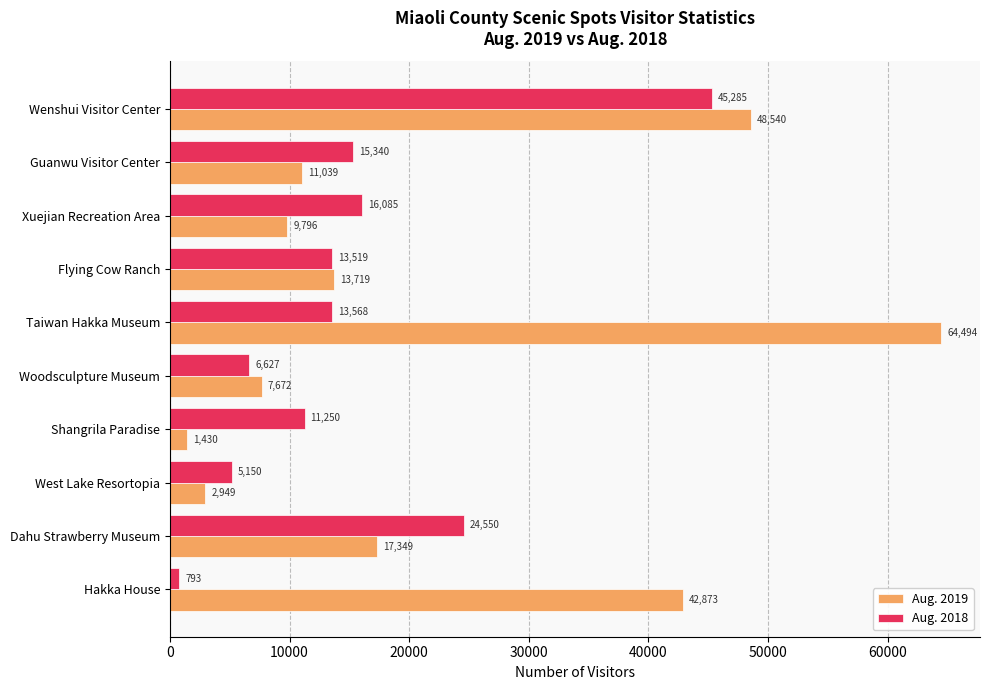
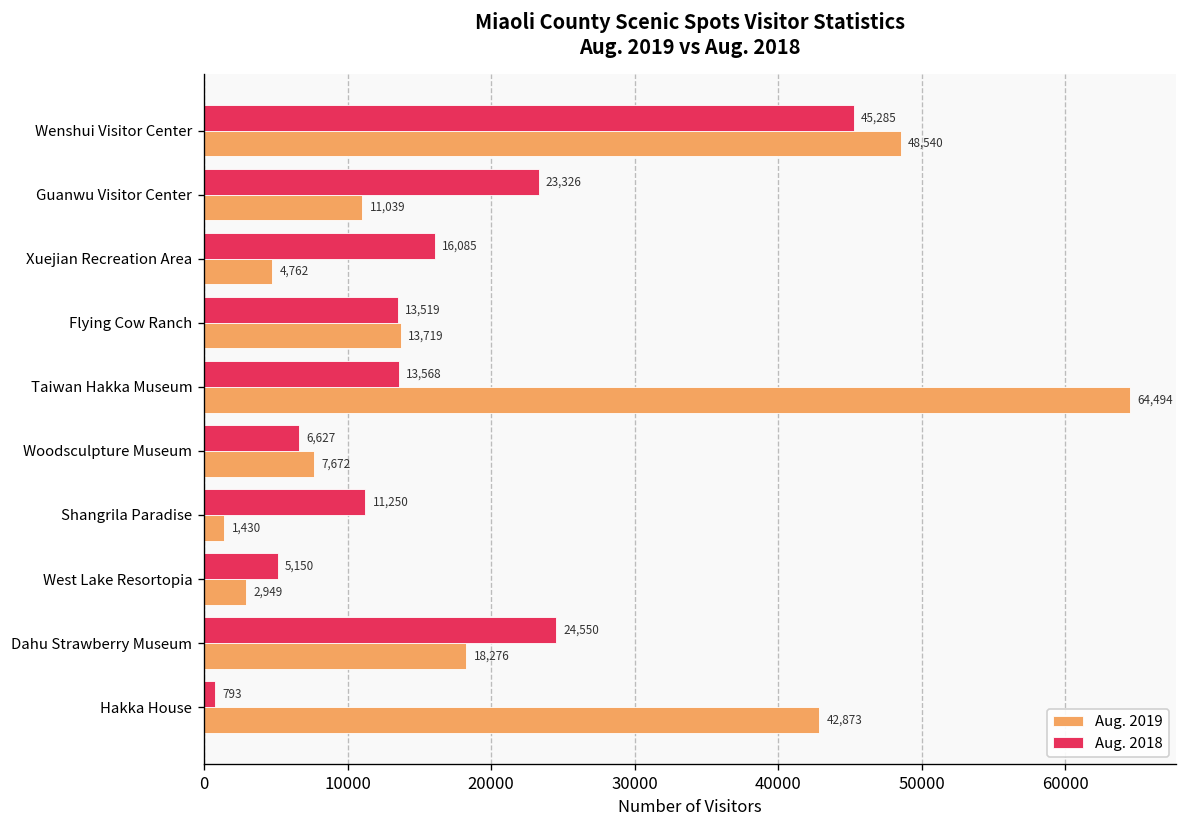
Aug. 2018, Guanwu Visitor Center: 15,340 -> 23,326
Aug. 2019, Xuejian Recreation Area: 9,796 -> 4,762
Aug. 2019, Dahu Strawberry Museum: 17,349 -> 18,276
